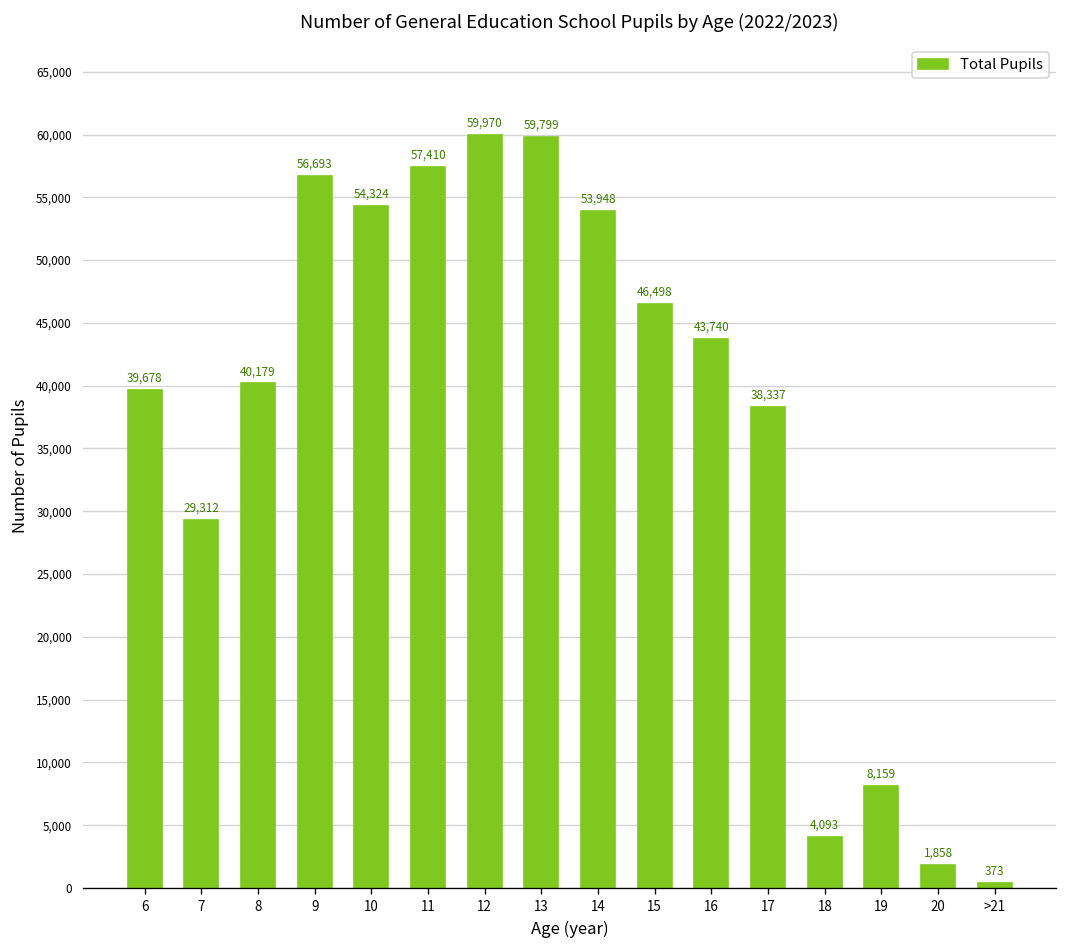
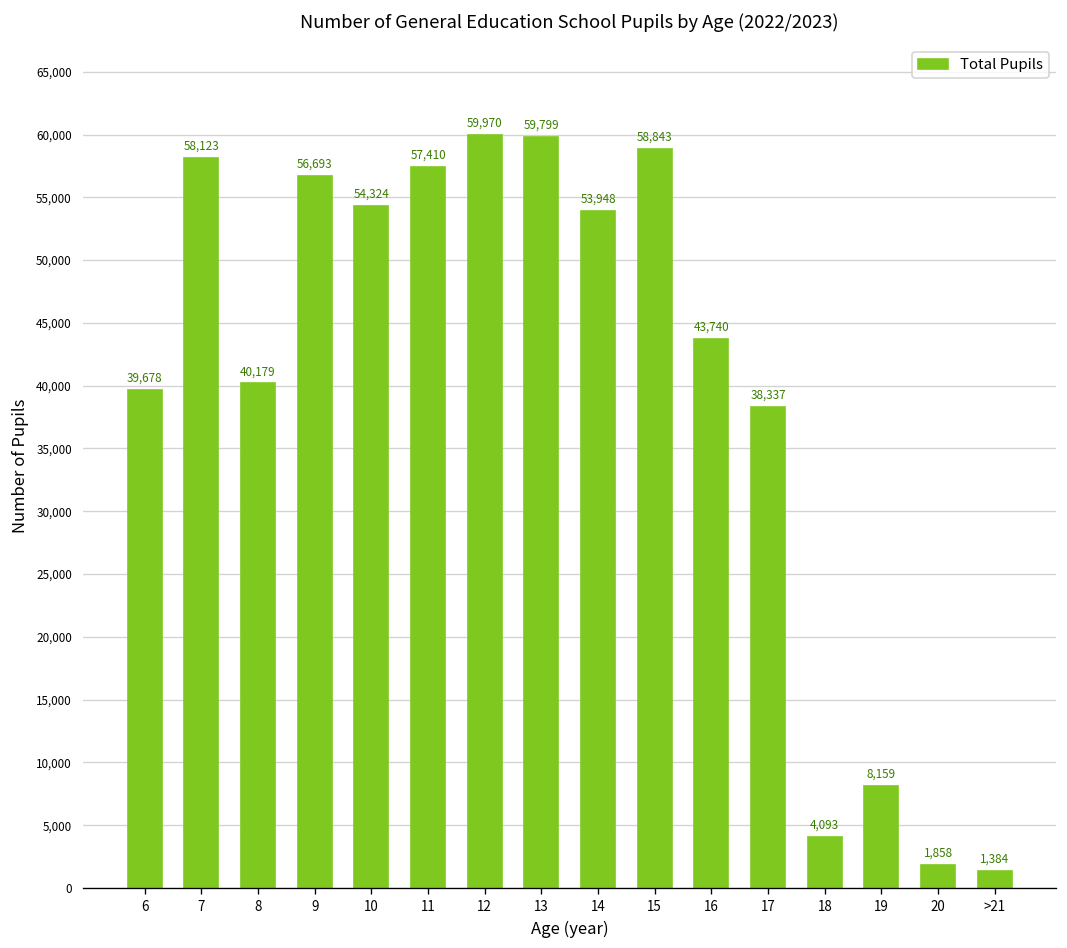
7: 29,312 -> 58,123
15: 46,498 -> 58,843
>21: 373 -> 1,384
